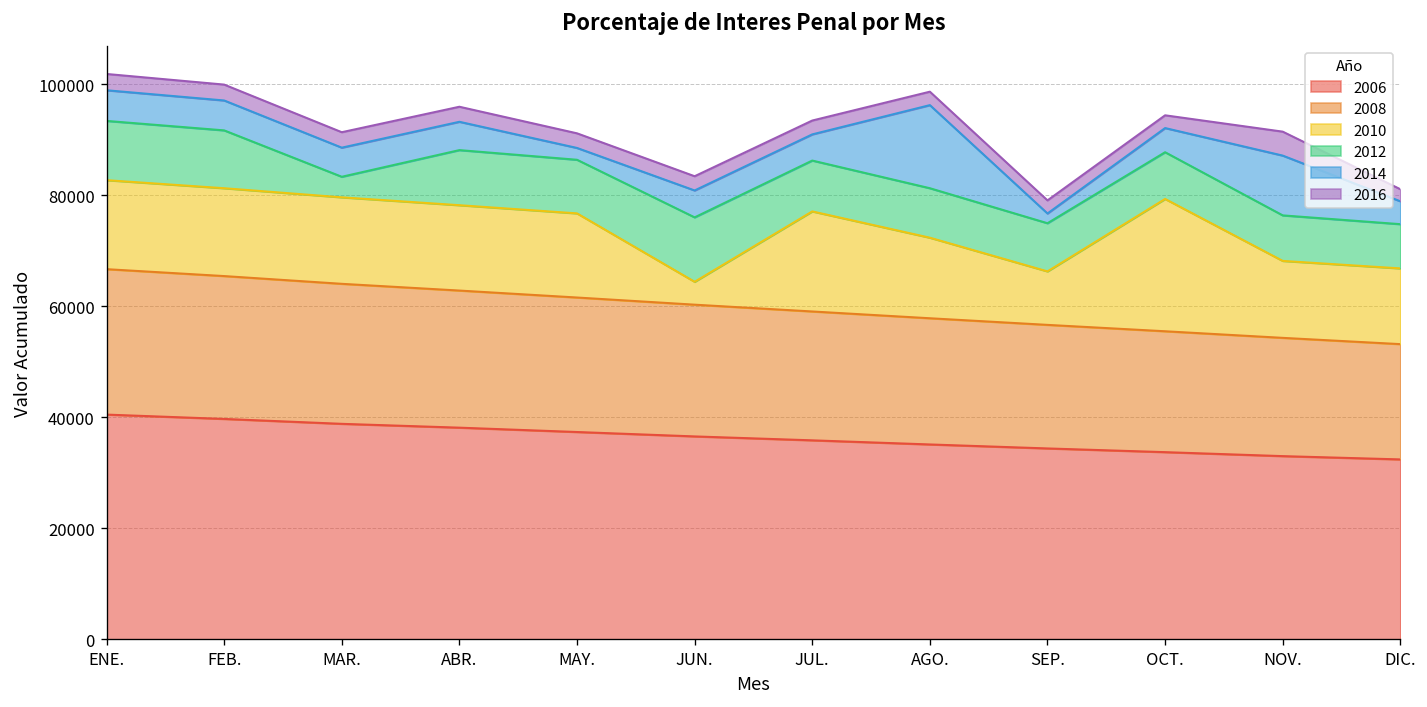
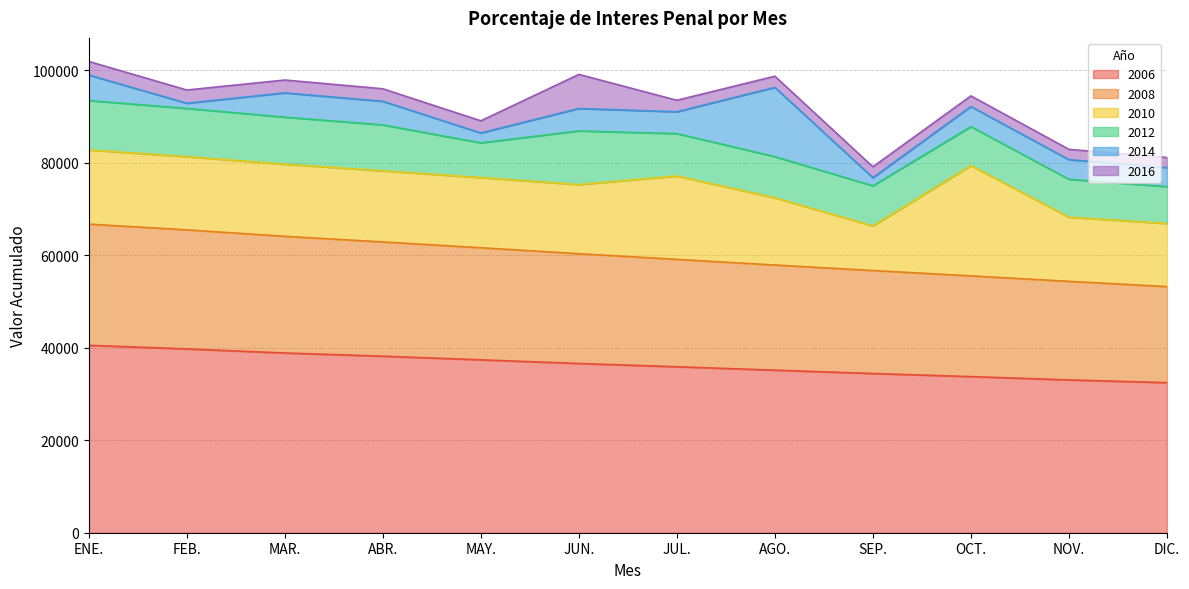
2014, FEB.: 5000 -> 1000
2012, MAR.: 4000 -> 10000
2012, MAY.: 10000 -> 8000
2010, JUN.: 4000 -> 15000
2016, JUN.: 3000 -> 7000
2014, NOV.: 11000 -> 4000
2016, NOV.: 4000 -> 2000
